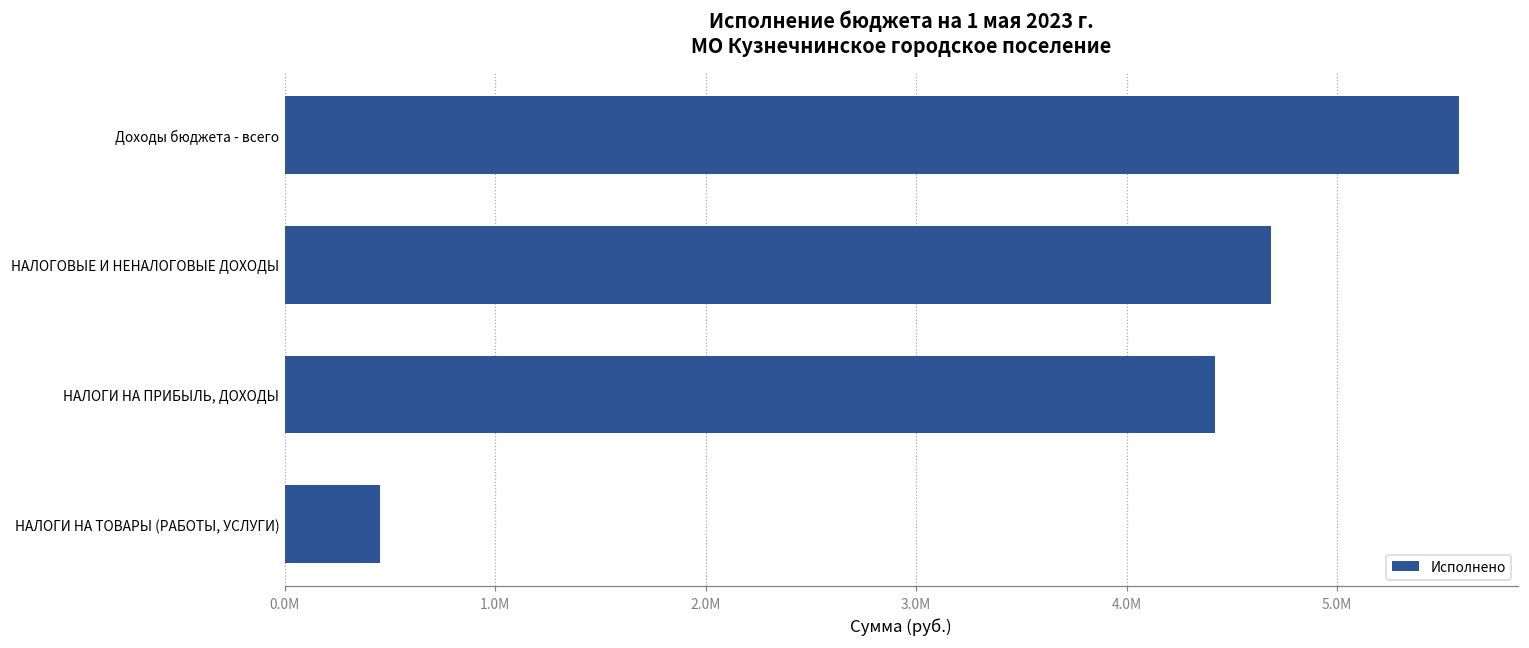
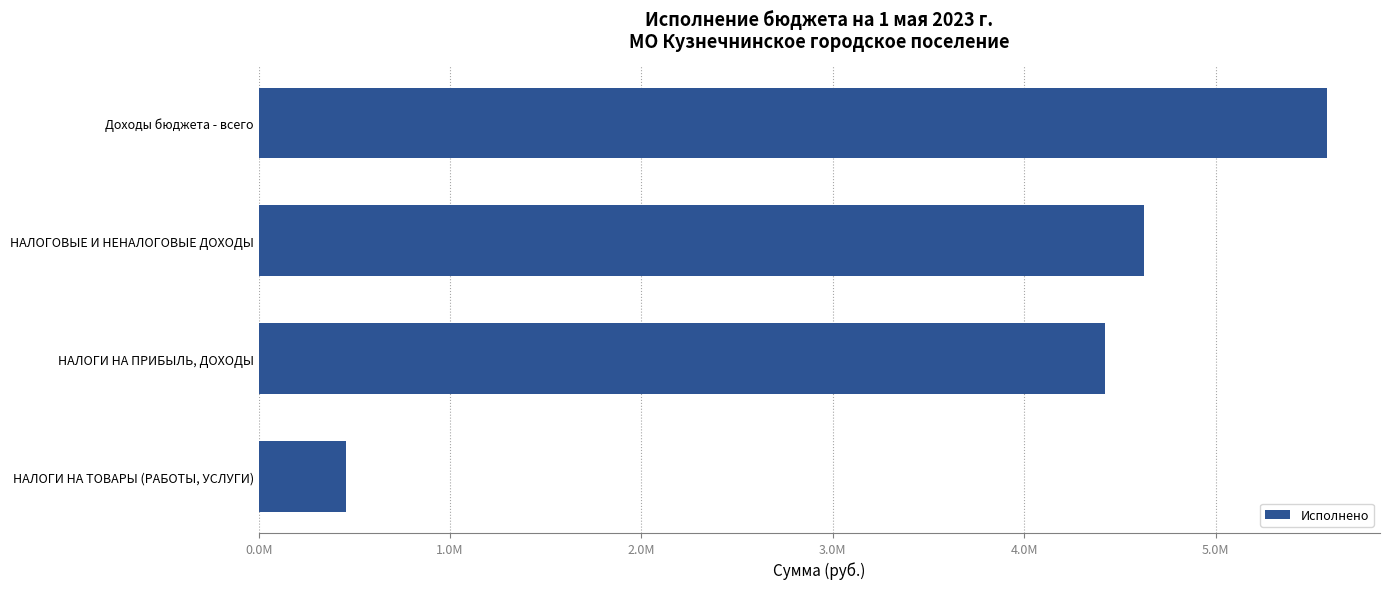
НАЛОГОВЫЕ И НЕНАЛОГОВЫЕ ДОХОДЫ: 4.68М -> 4.63М
